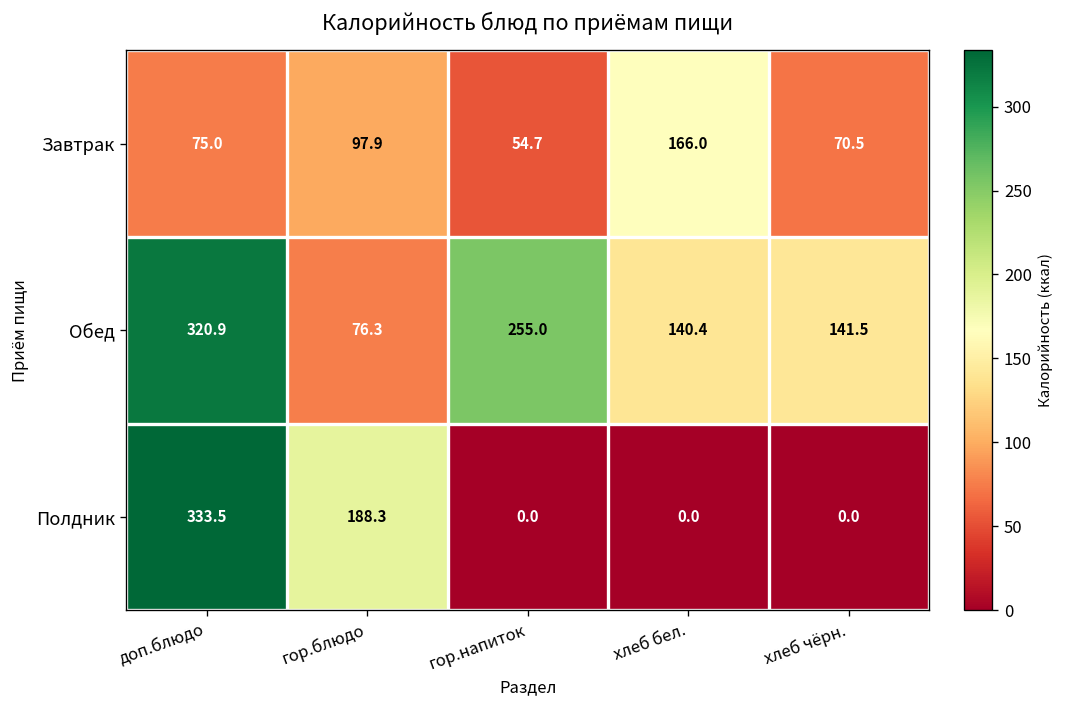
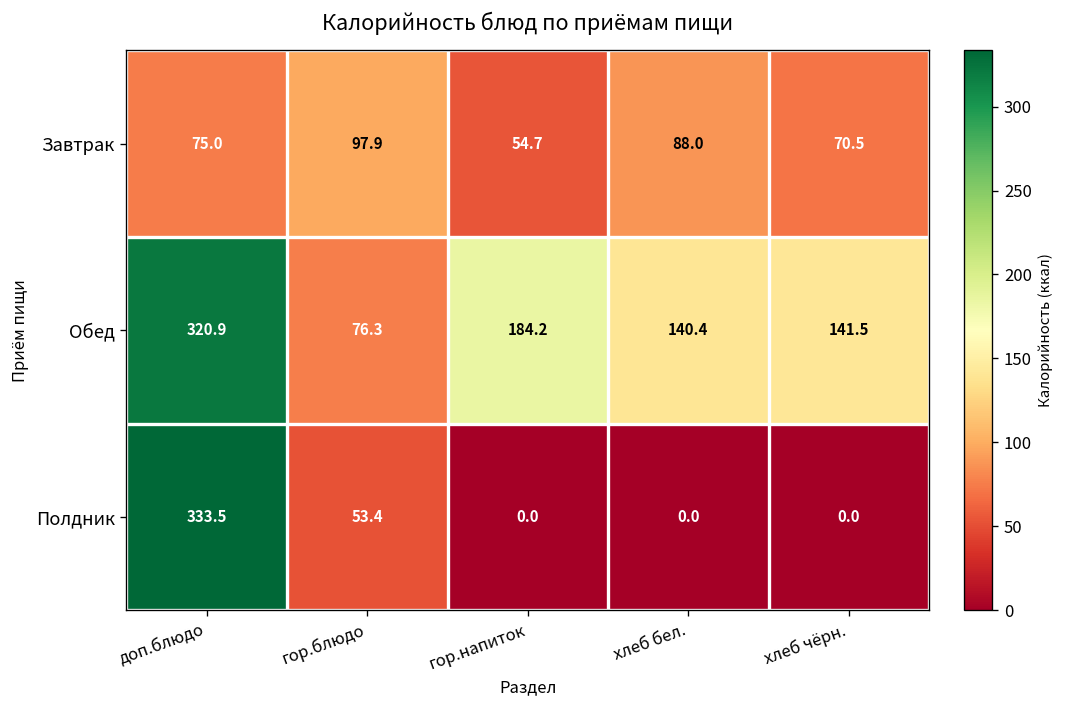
Завтрак, хлеб бел.: 166.0 -> 88.0
Обед, гор.напиток: 255.0 -> 184.2
Полдник, гор.блюдо: 188.3 -> 53.4
